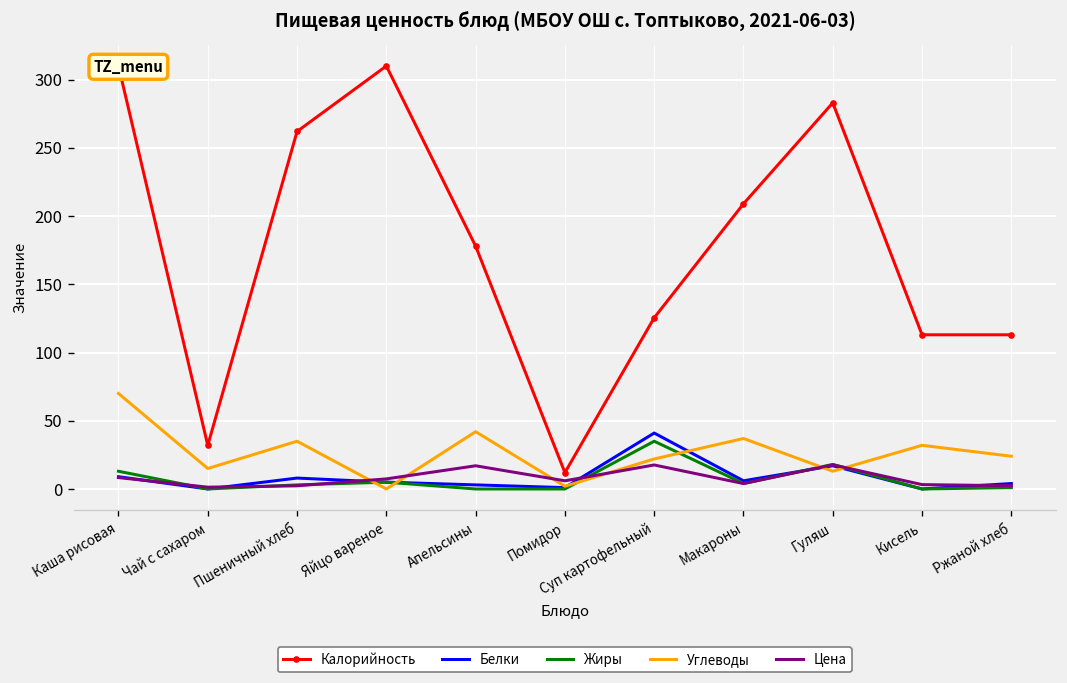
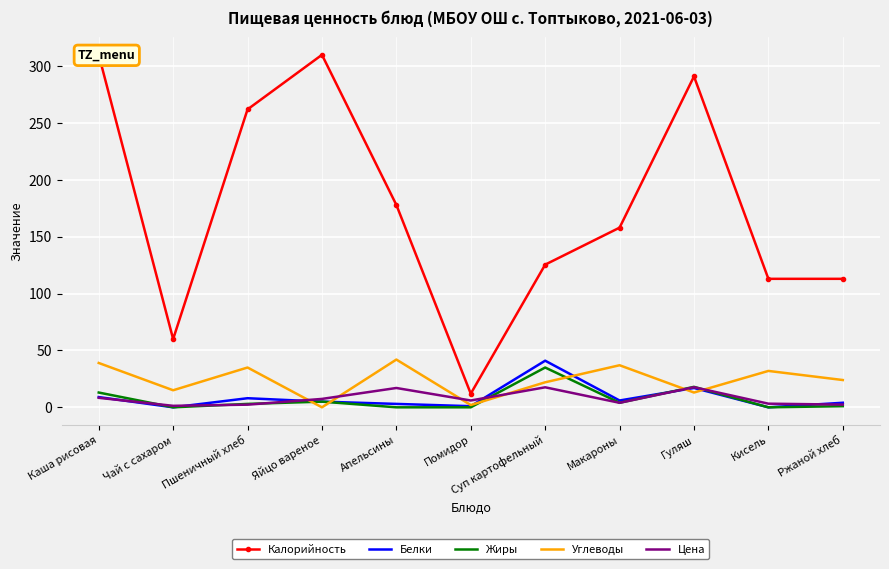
Углеводы, Каша рисовая: 70 -> 39
Калорийность, Чай с сахаром: 32 -> 60
Калорийность, Макароны: 209 -> 158
Калорийность, Гуляш: 283 -> 291
